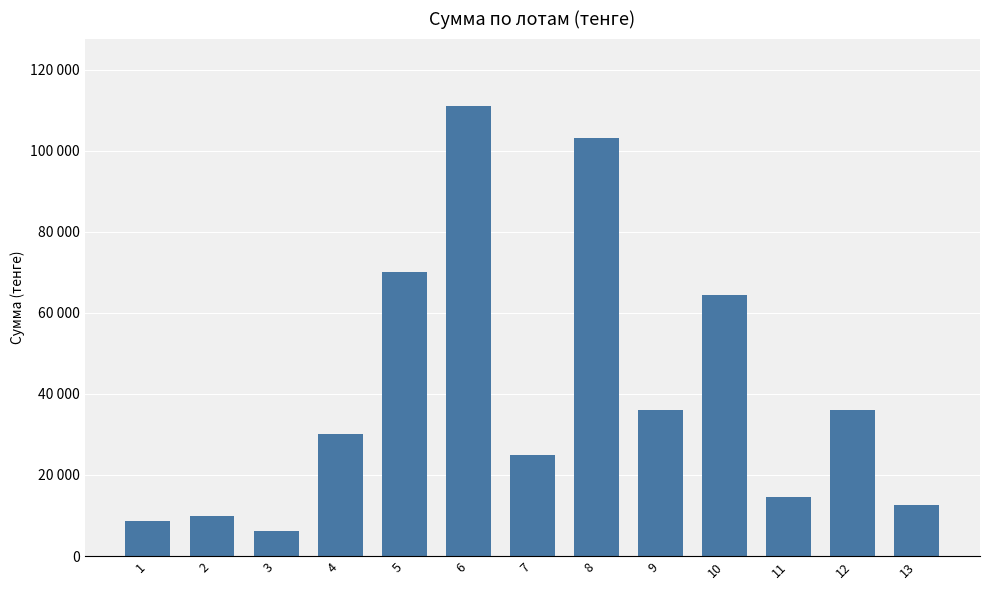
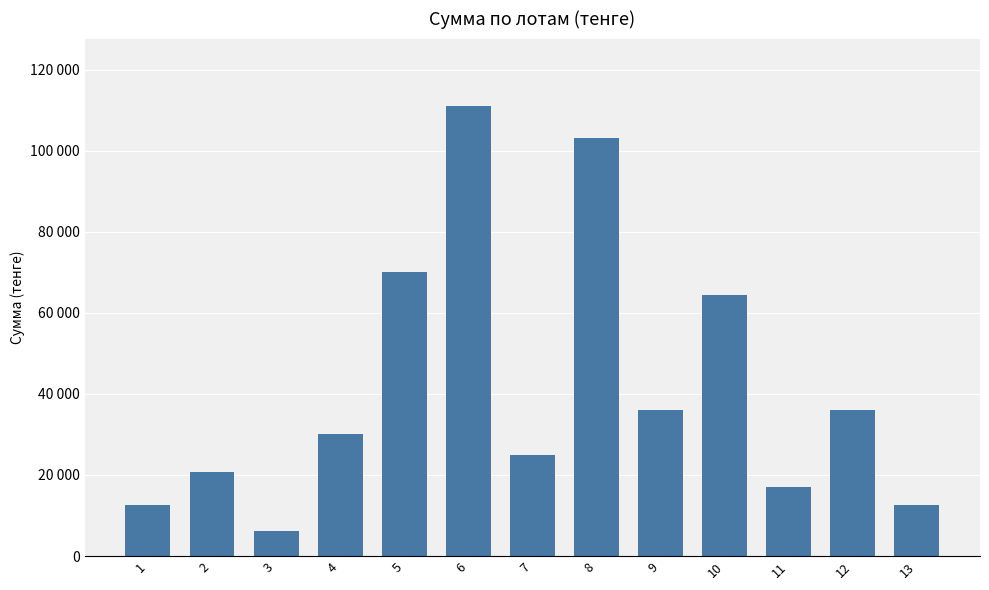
1: 9000 -> 13000
2: 10000 -> 21000
11: 15000 -> 17000
